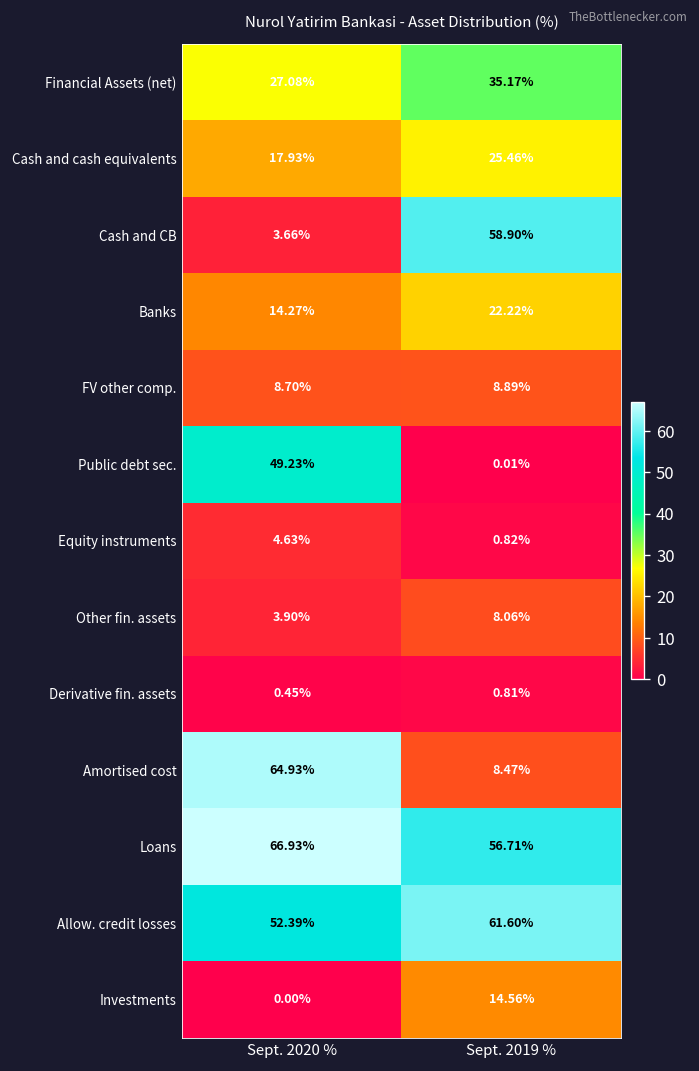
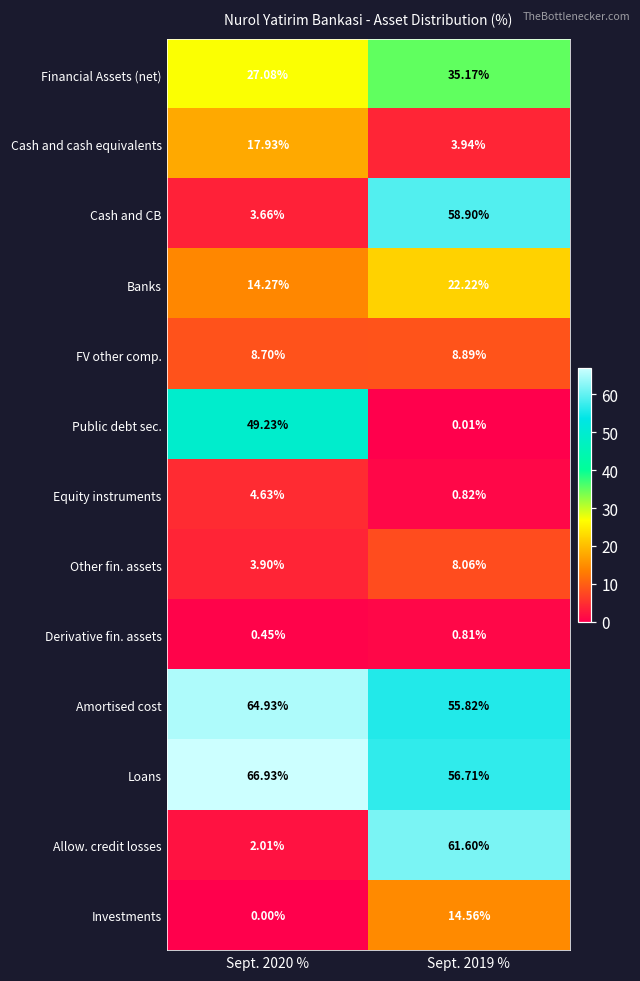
Cash and cash equivalents, Sept. 2019 %: 25.46% -> 3.94%
Amortised cost, Sept. 2019 %: 8.47% -> 55.82%
Allow. credit losses, Sept. 2020 %: 52.39% -> 2.01%
